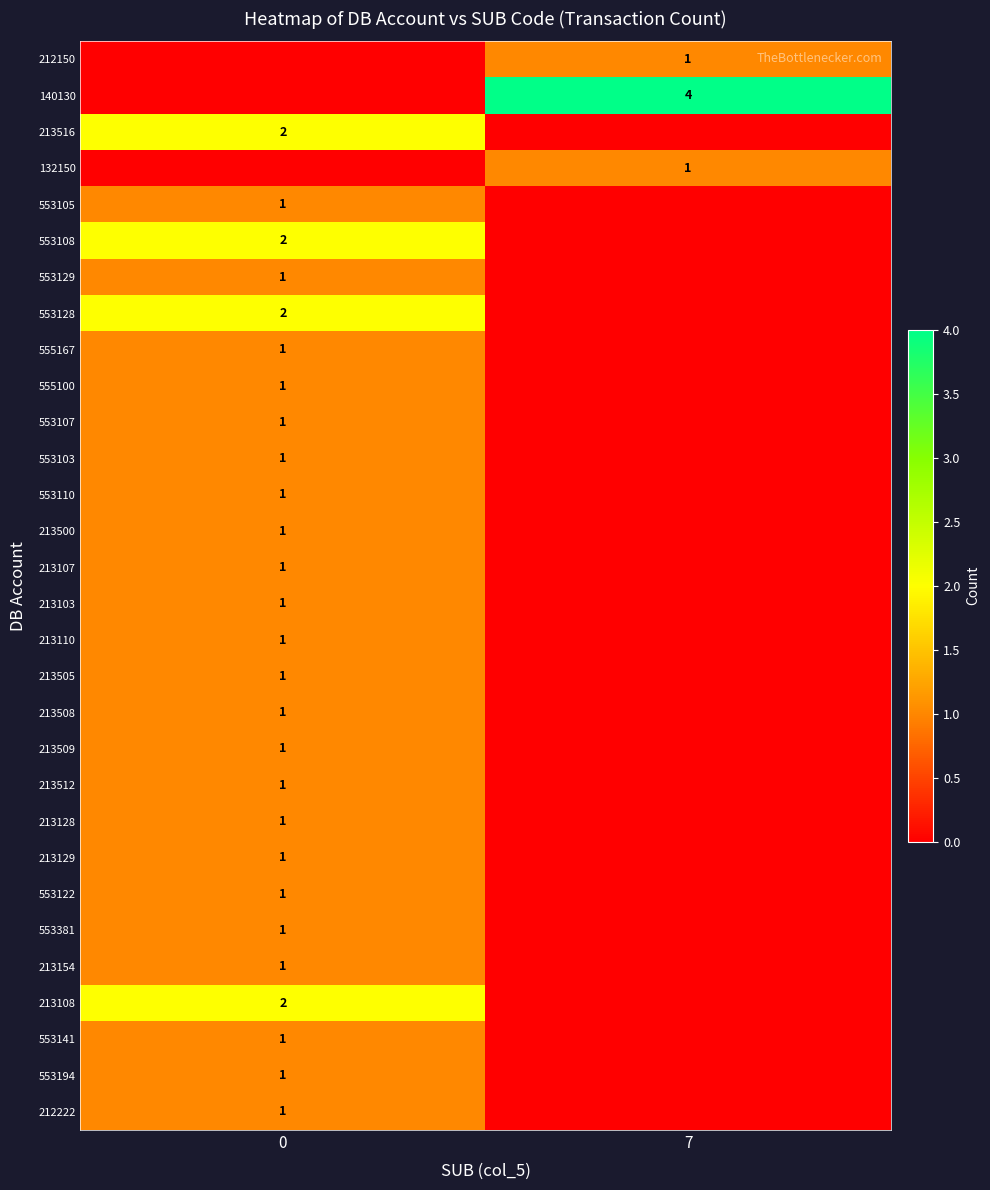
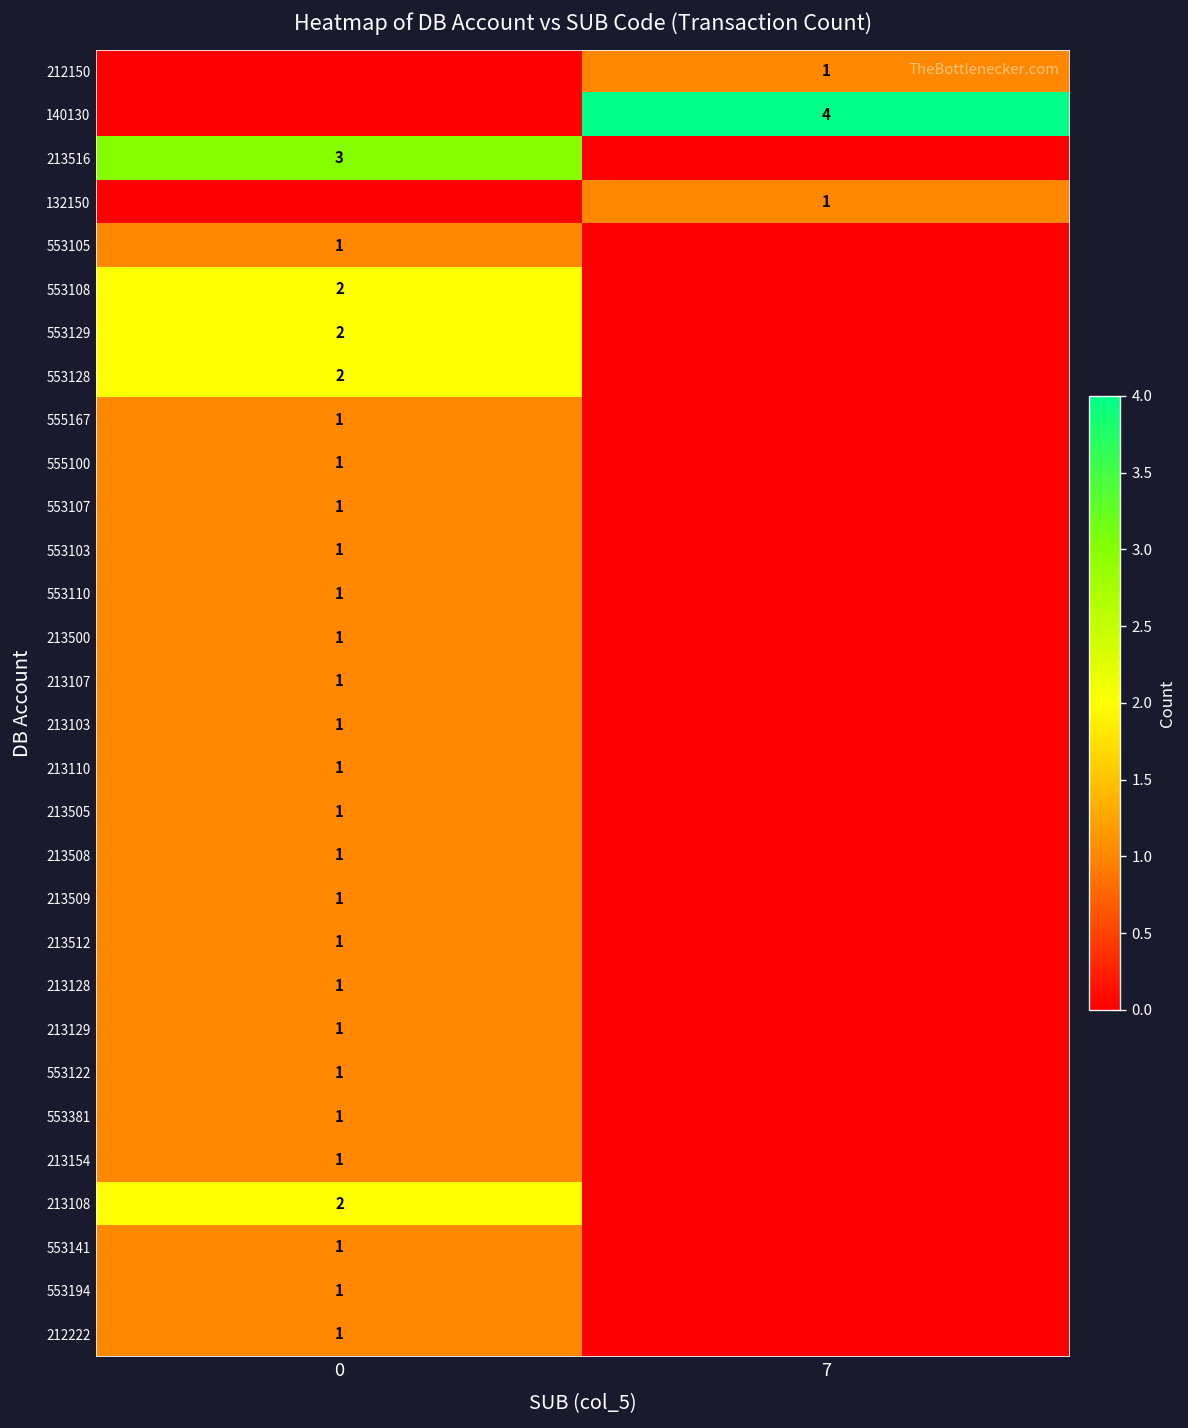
213516, 0: 2 -> 3
553129, 0: 1 -> 2
